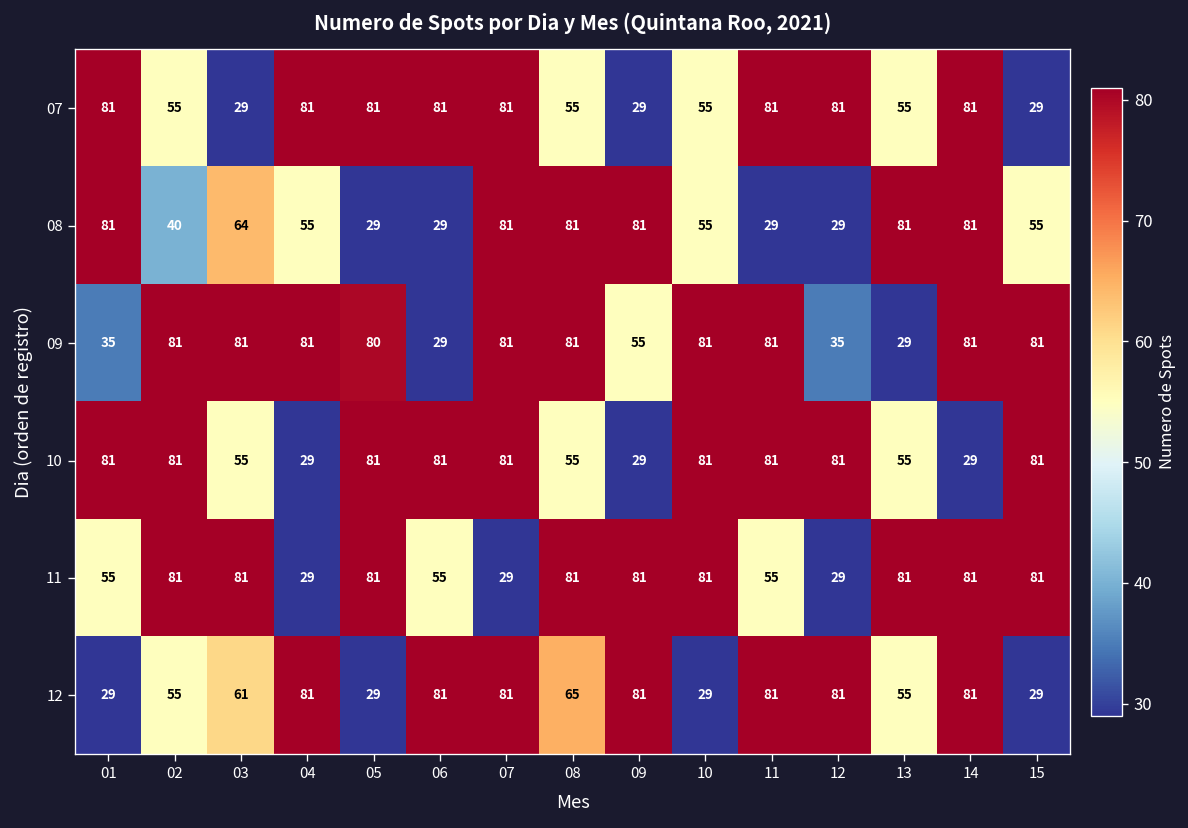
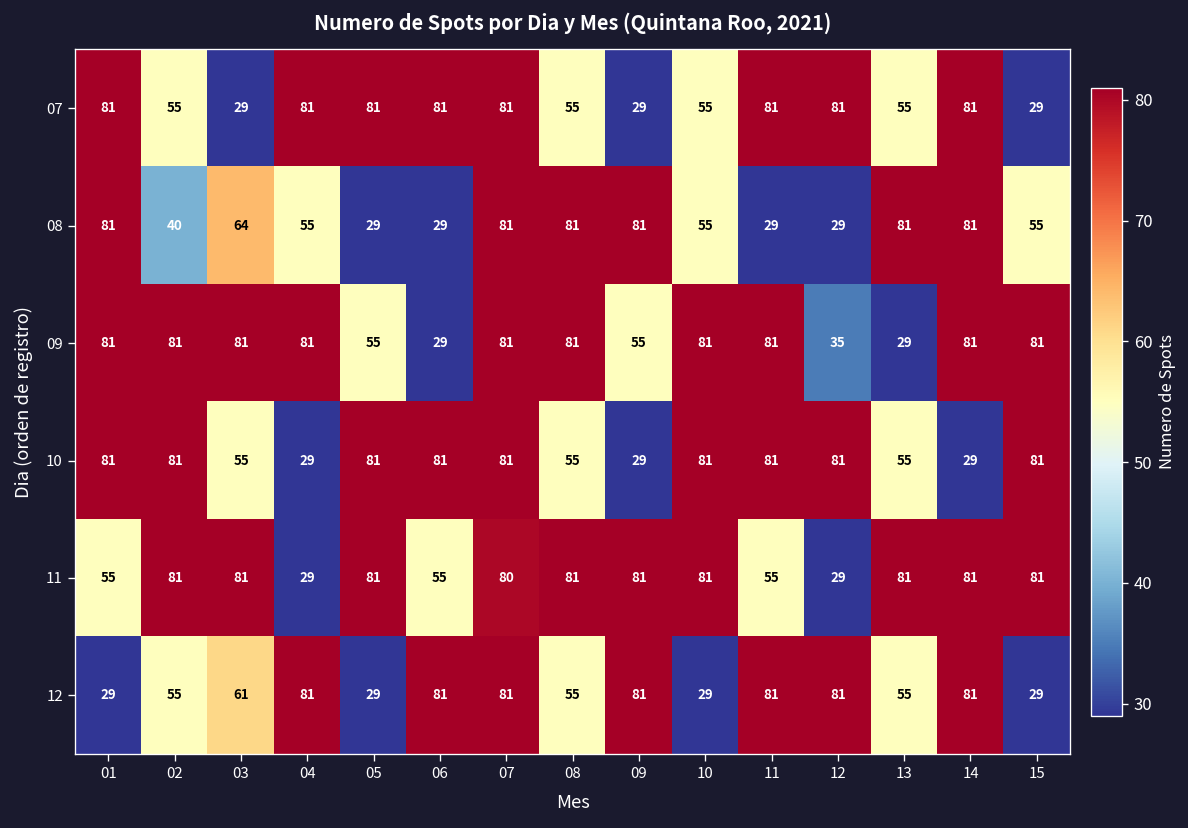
09, 01: 35 -> 81
09, 05: 80 -> 55
11, 07: 29 -> 80
12, 08: 65 -> 55
